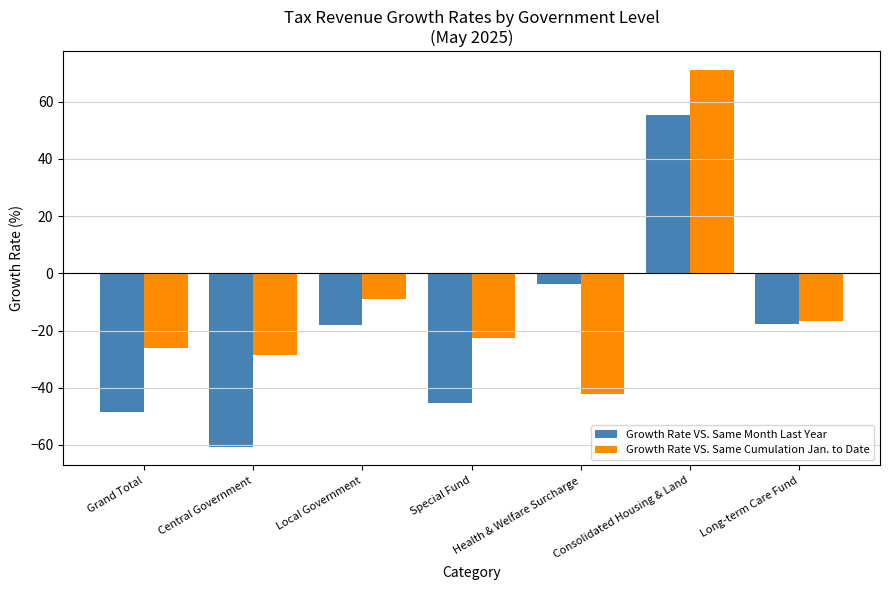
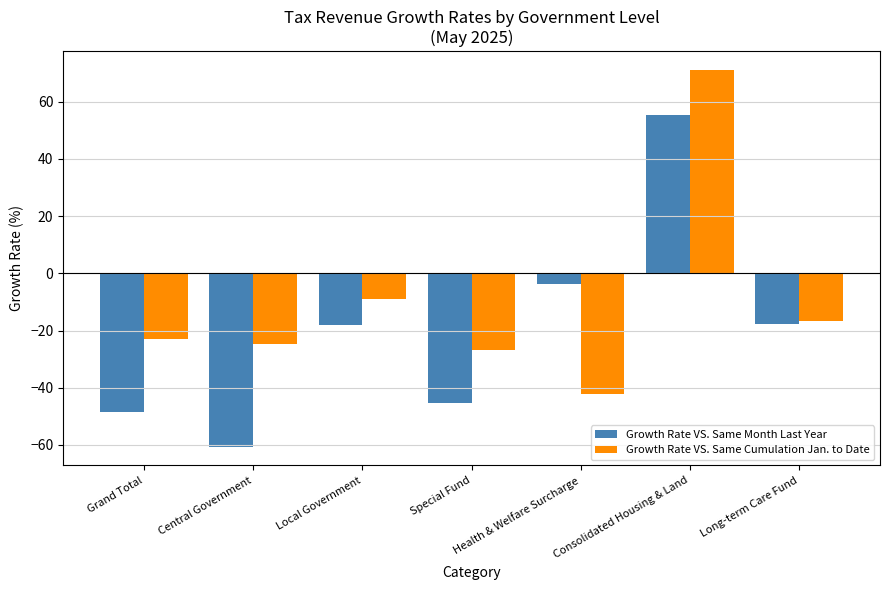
Growth Rate VS. Same Cumulation Jan. to Date, Grand Total: -26 -> -23
Growth Rate VS. Same Cumulation Jan. to Date, Central Government: -29 -> -25
Growth Rate VS. Same Cumulation Jan. to Date, Special Fund: -23 -> -27
